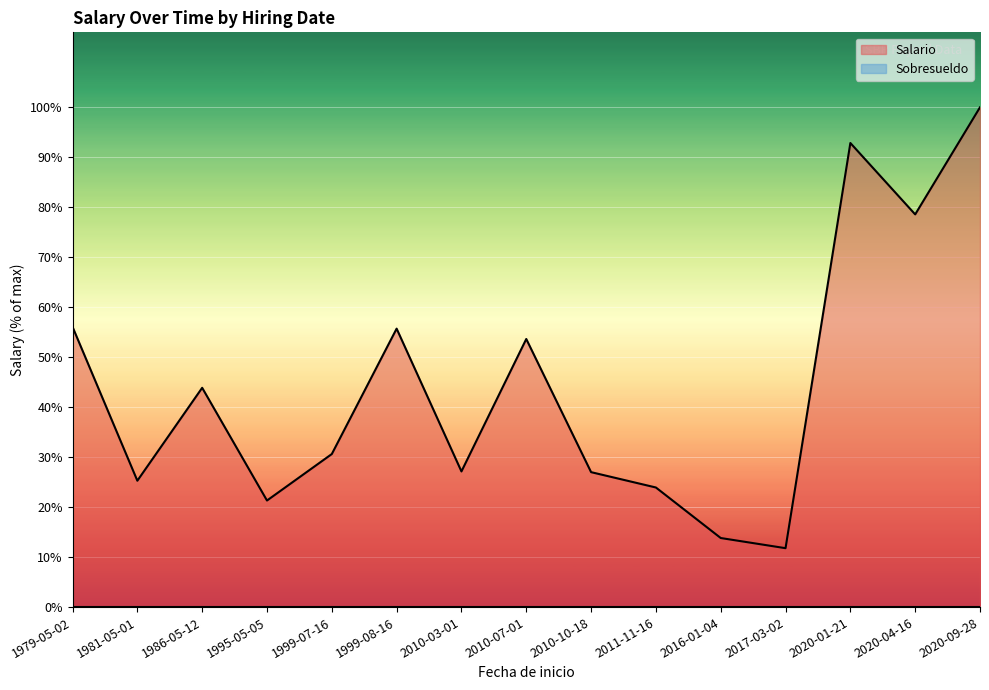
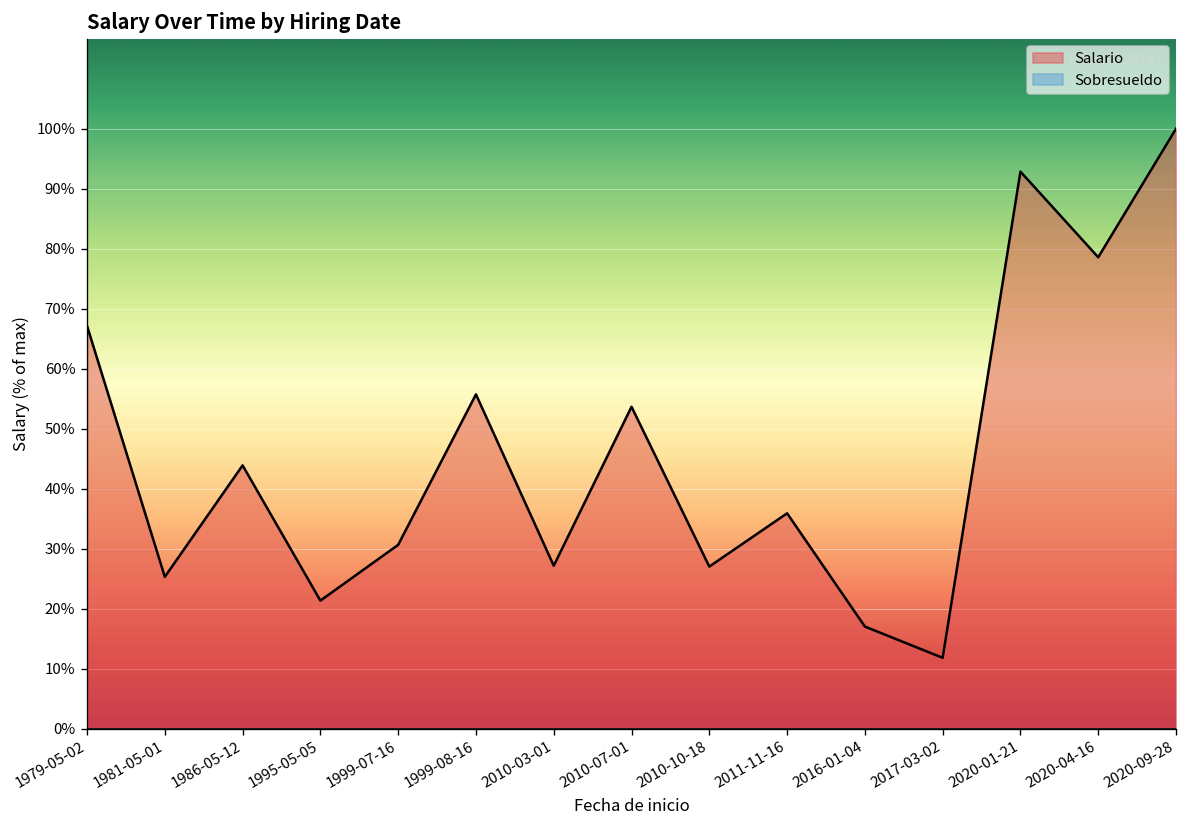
Salario, 1979-05-02: 56% -> 67%
Salario, 2011-11-16: 24% -> 36%
Salario, 2016-01-04: 14% -> 17%
